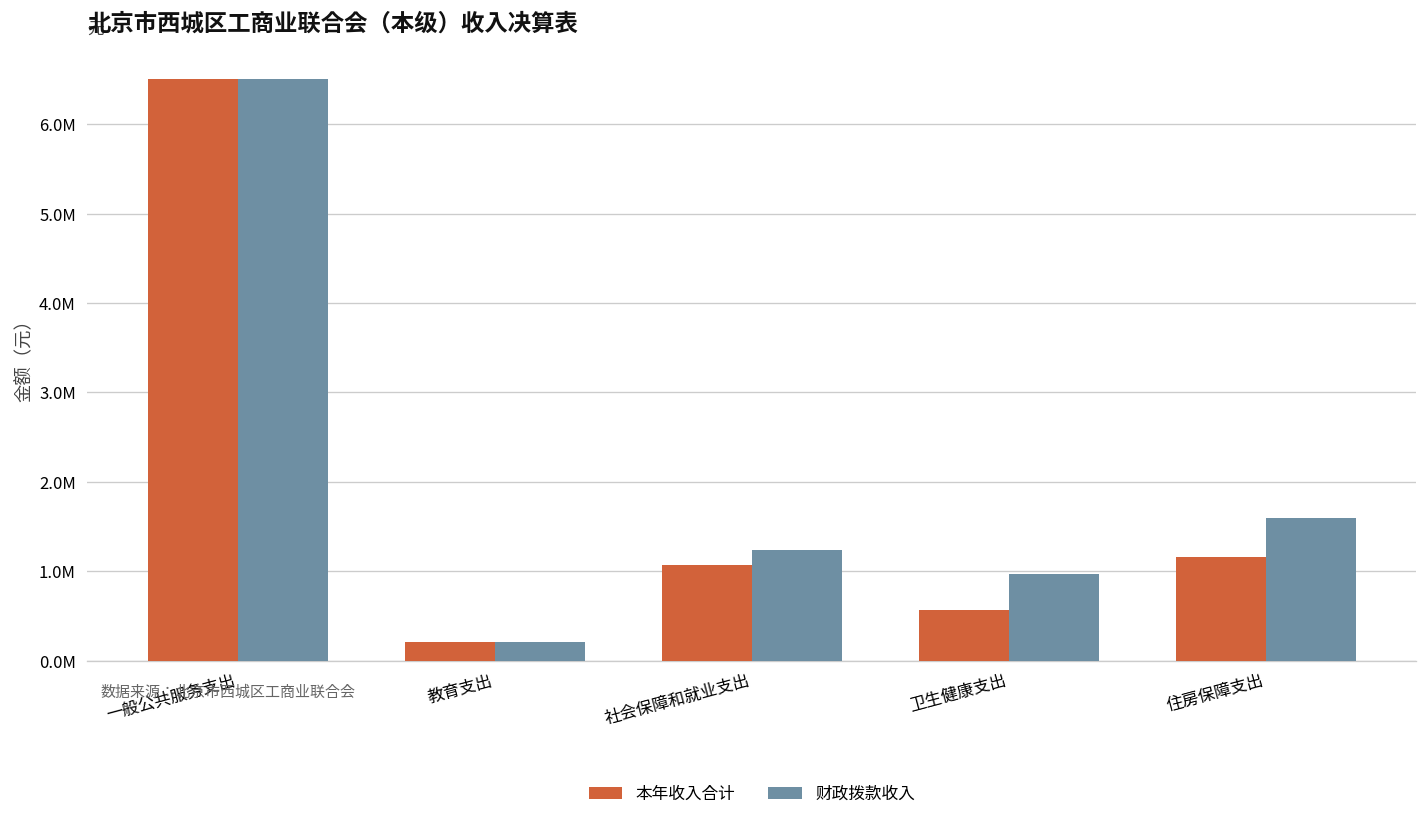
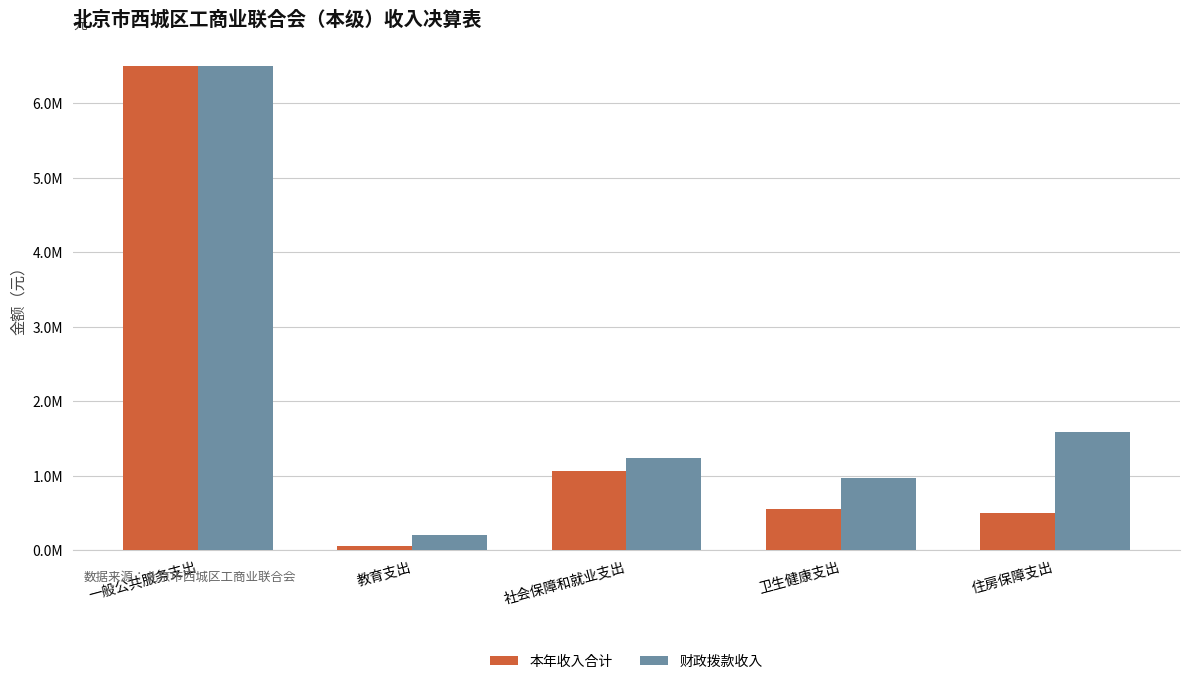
本年收入合计, 教育支出: 200000 -> 100000
本年收入合计, 住房保障支出: 1200000 -> 500000
